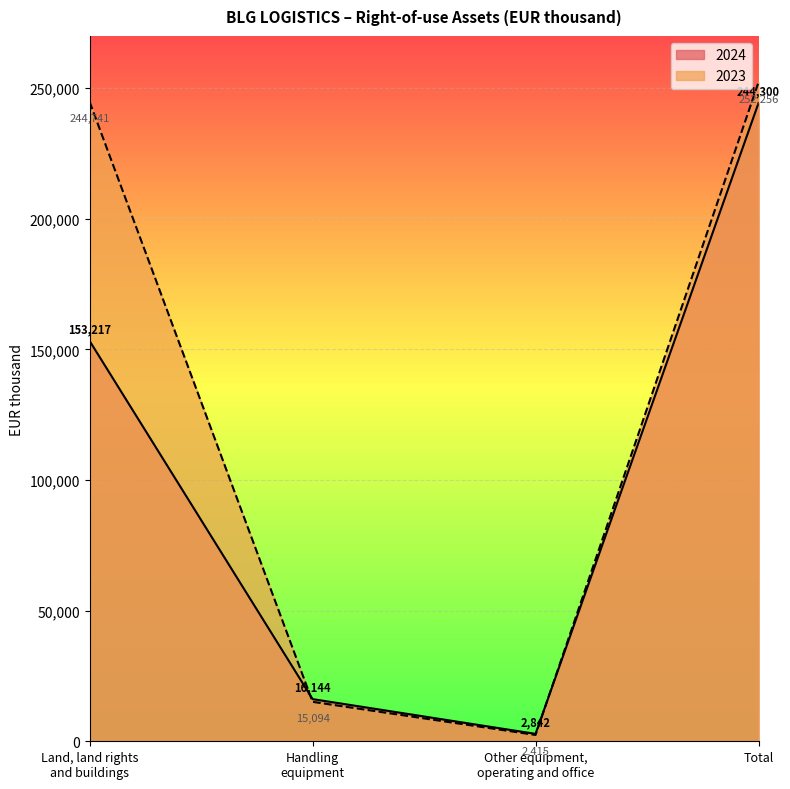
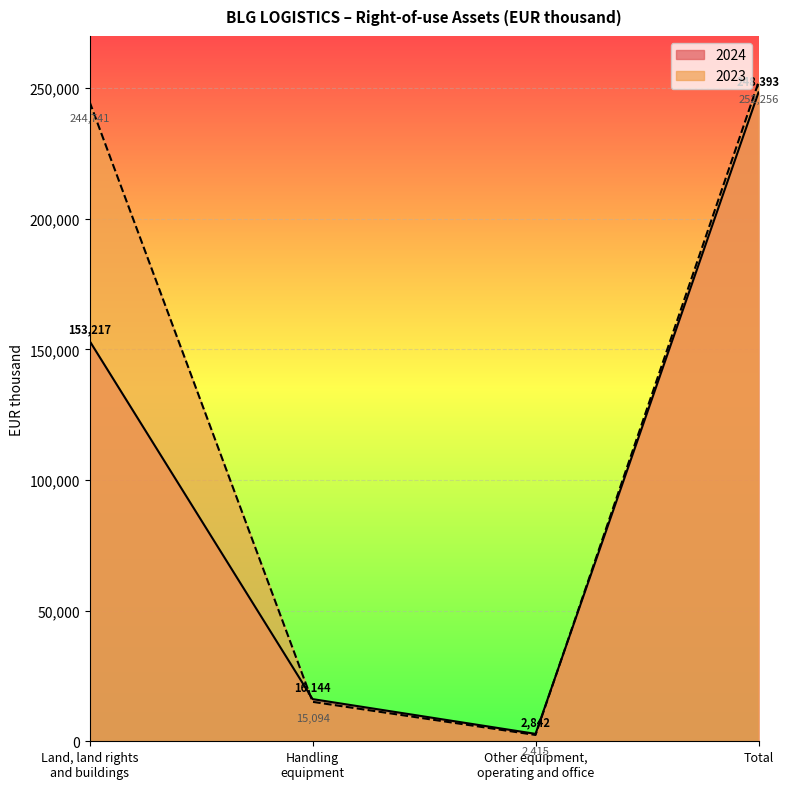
2024, Total: 244,000 -> 248,000
